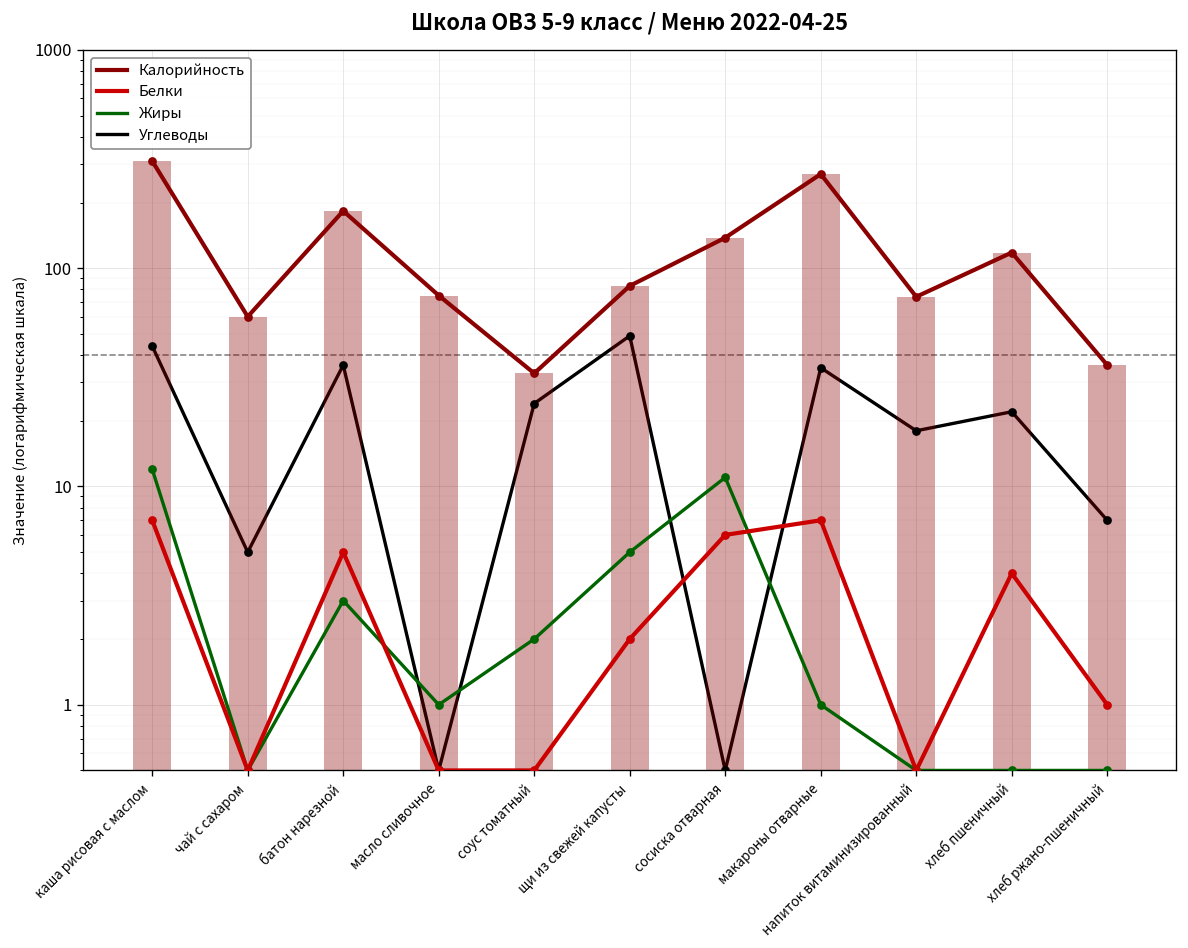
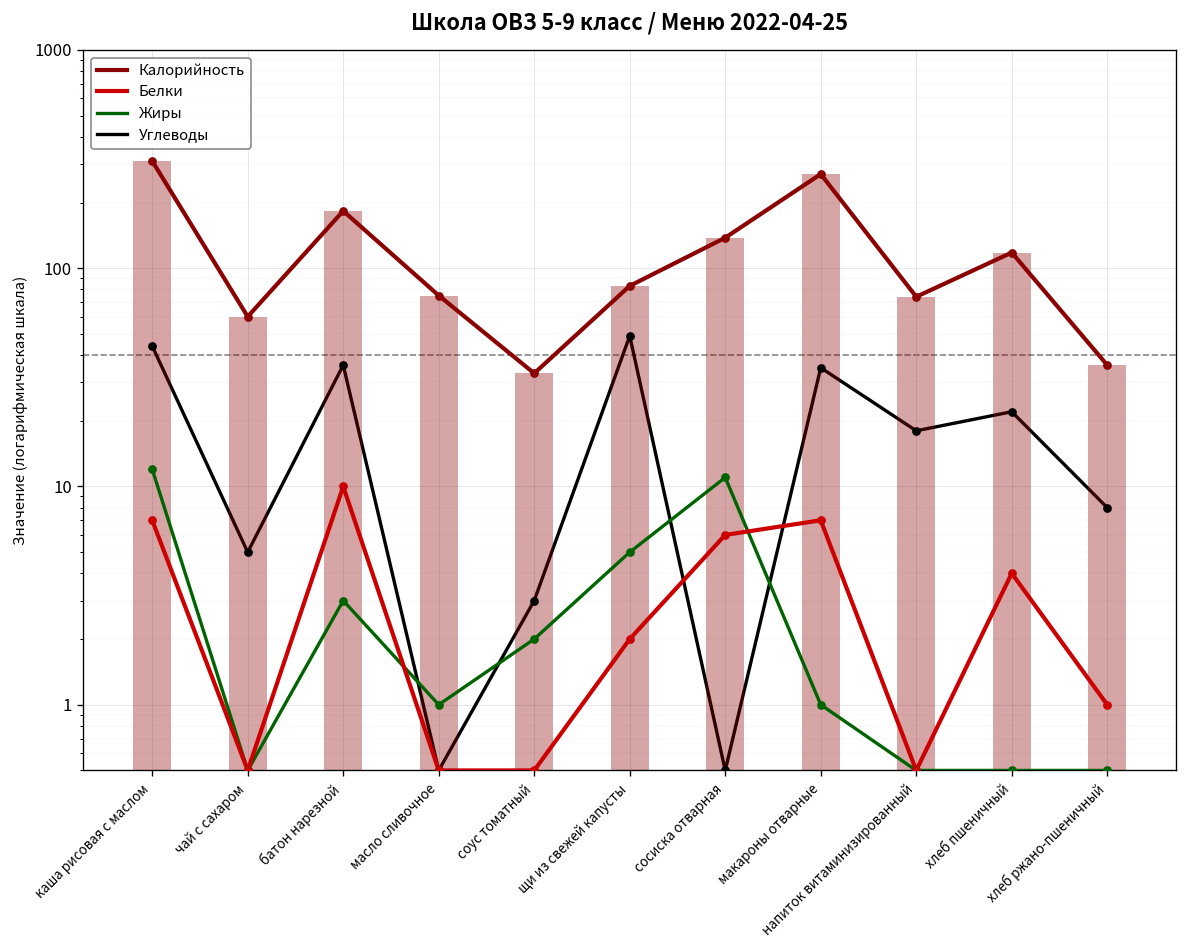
Белки, батон нарезной: 5 -> 10
Углеводы, соус томатный: 24 -> 3
Углеводы, хлеб ржано-пшеничный: 7 -> 8
